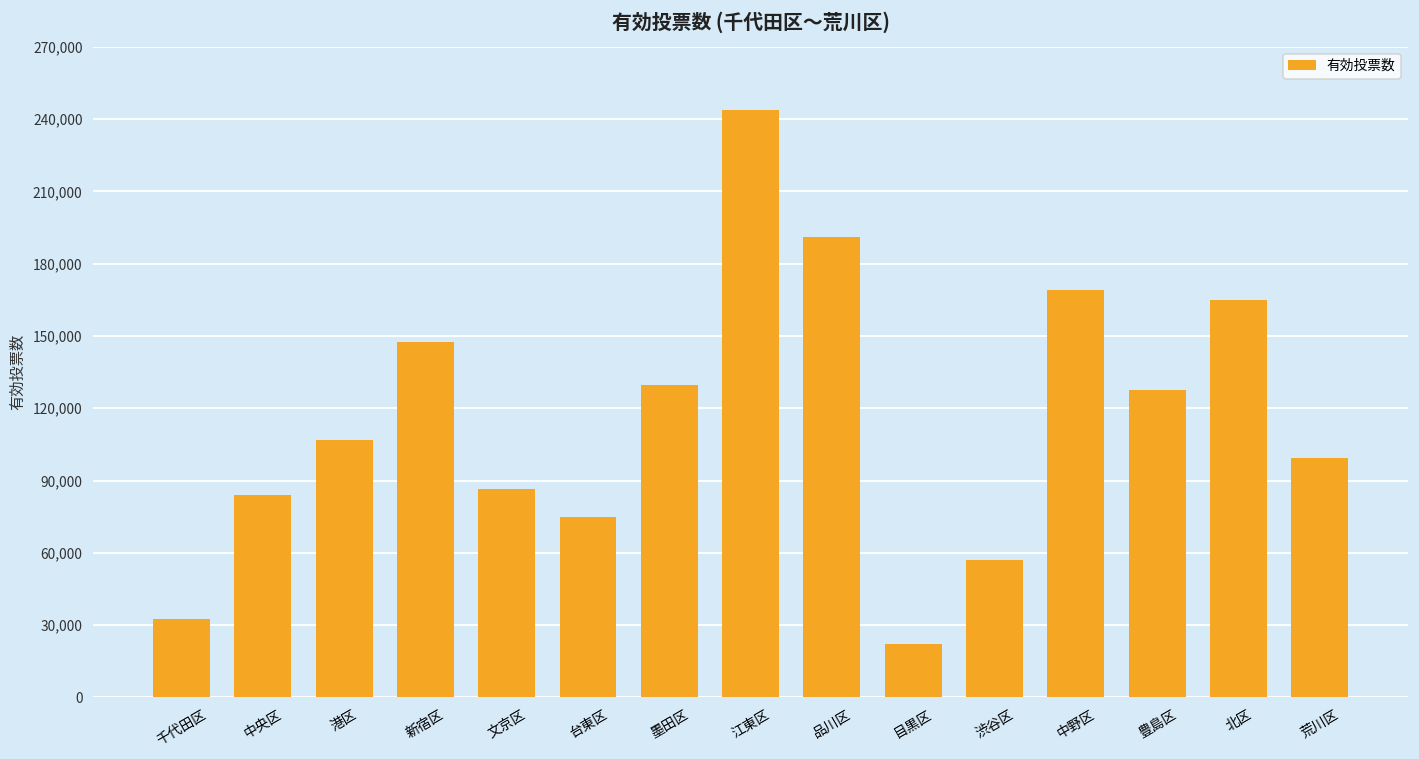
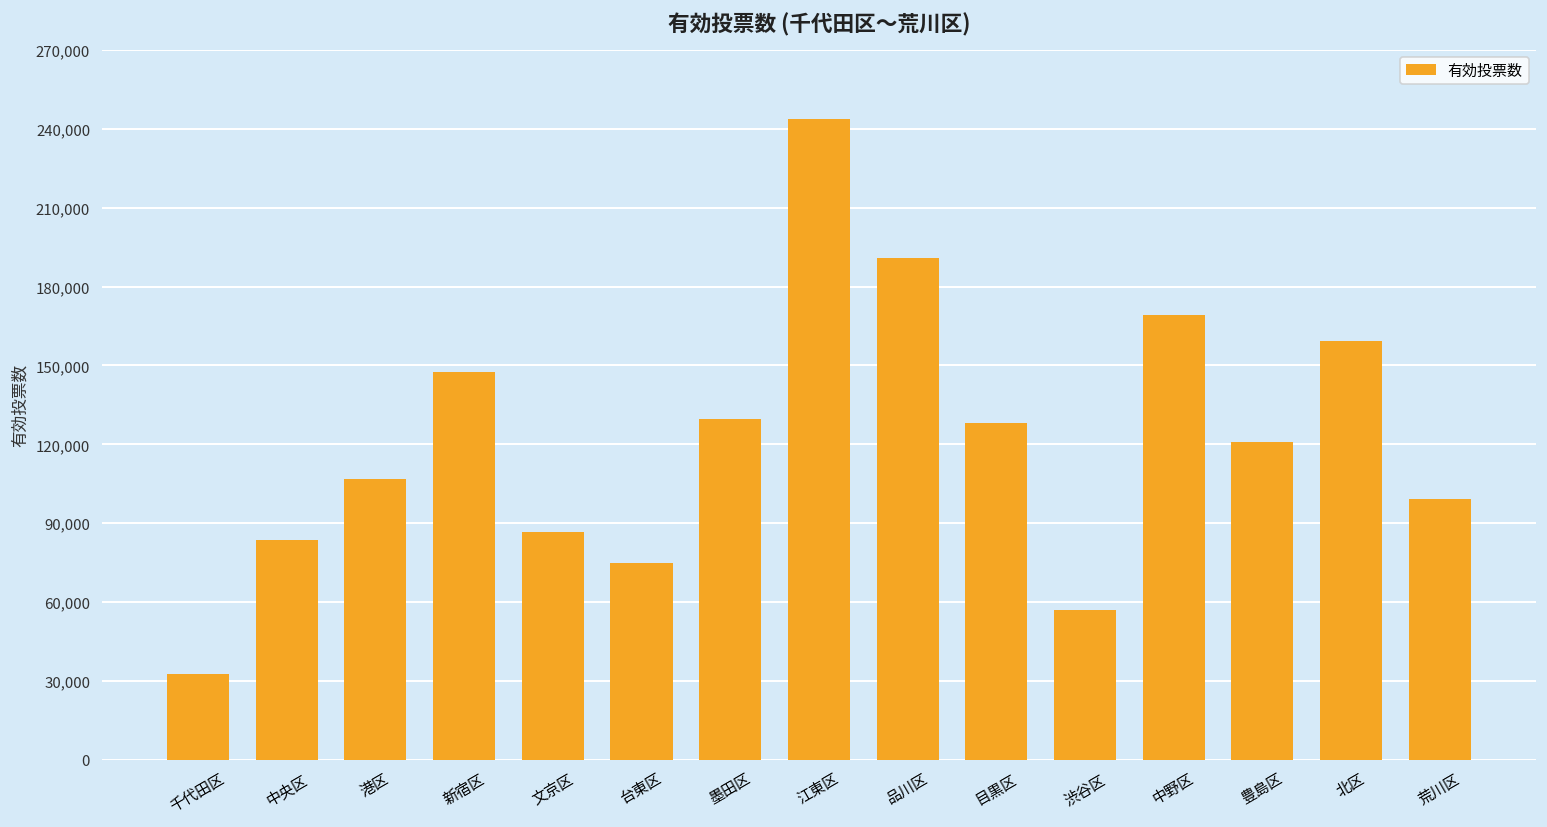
目黒区: 22,000 -> 128,000
豊島区: 127,000 -> 121,000
北区: 165,000 -> 159,000
